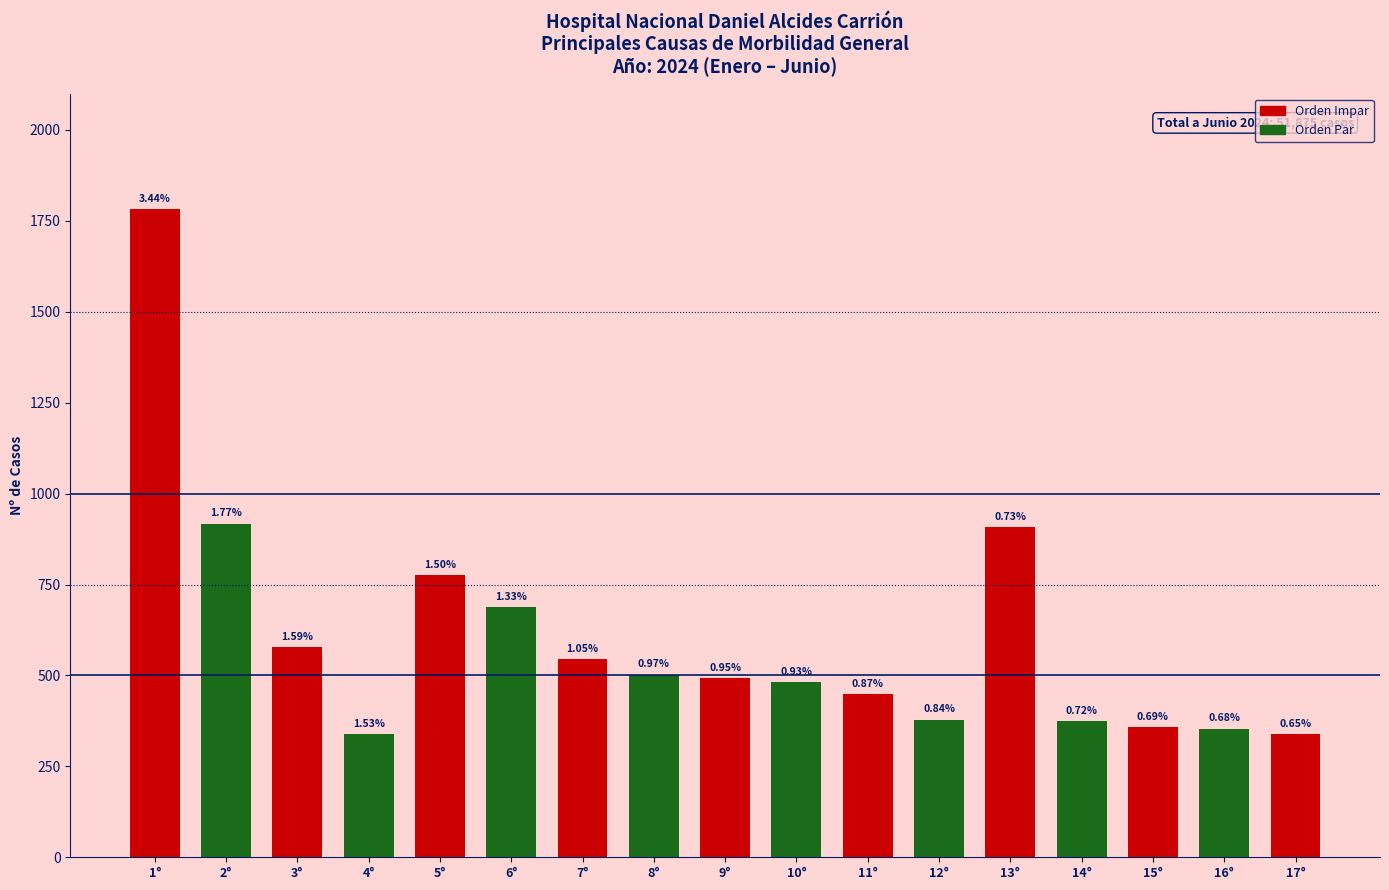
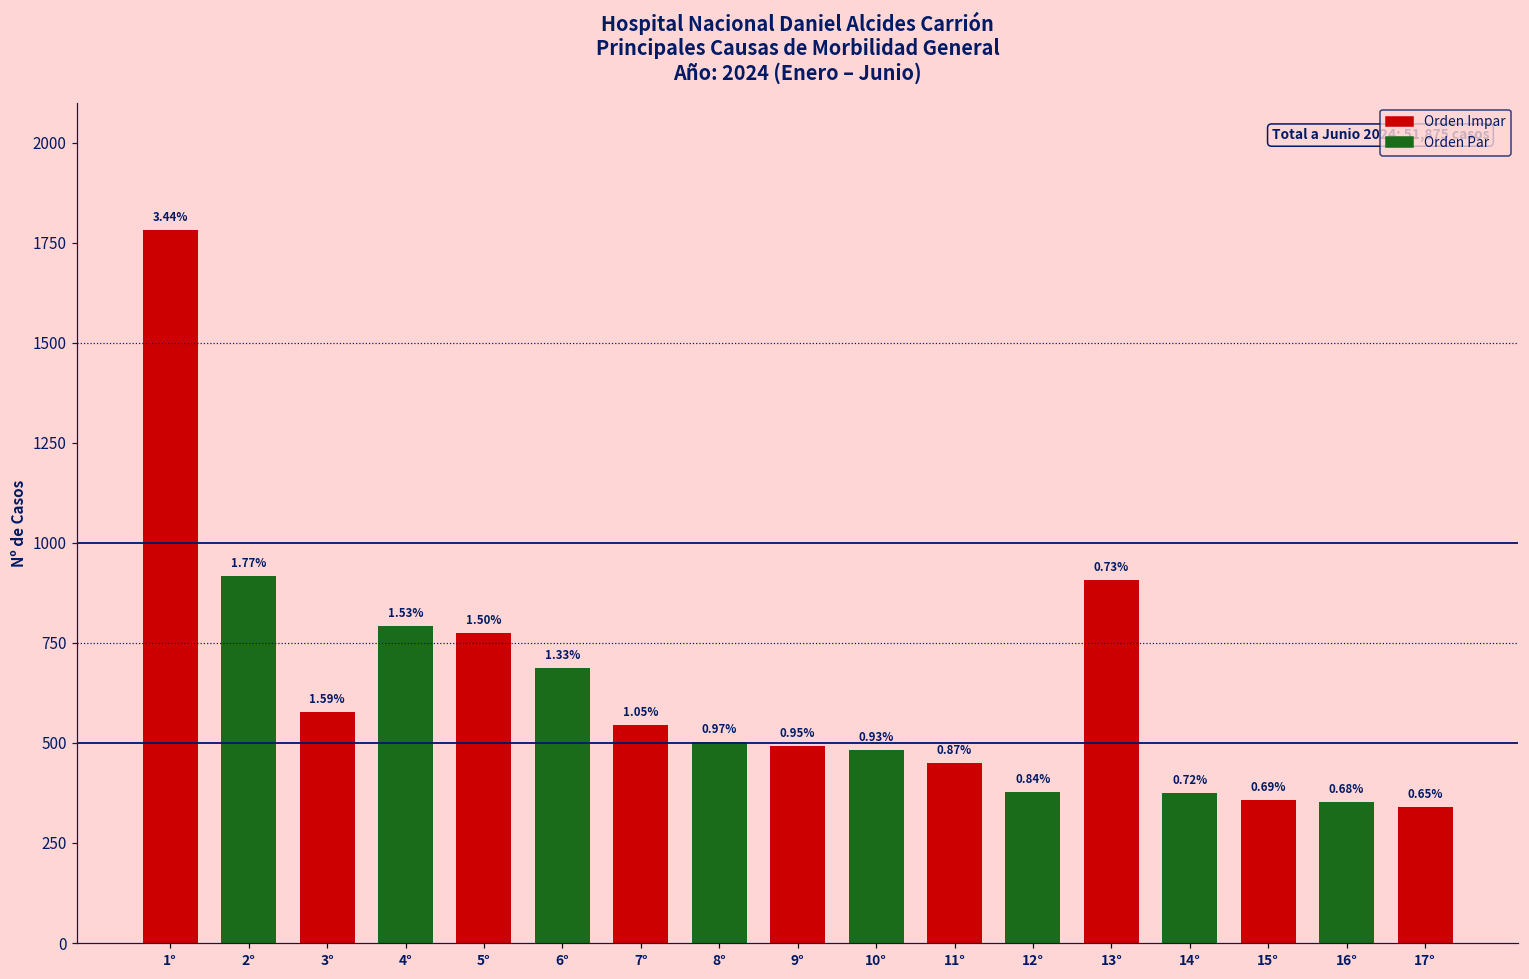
4°: 340 -> 790
